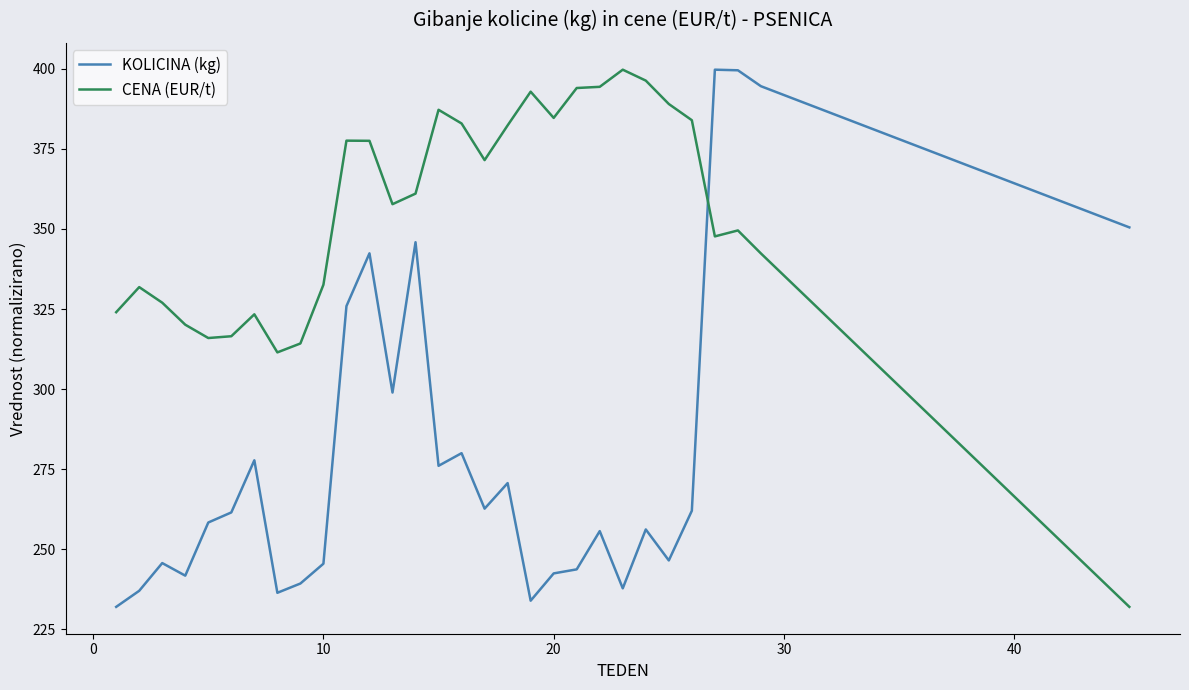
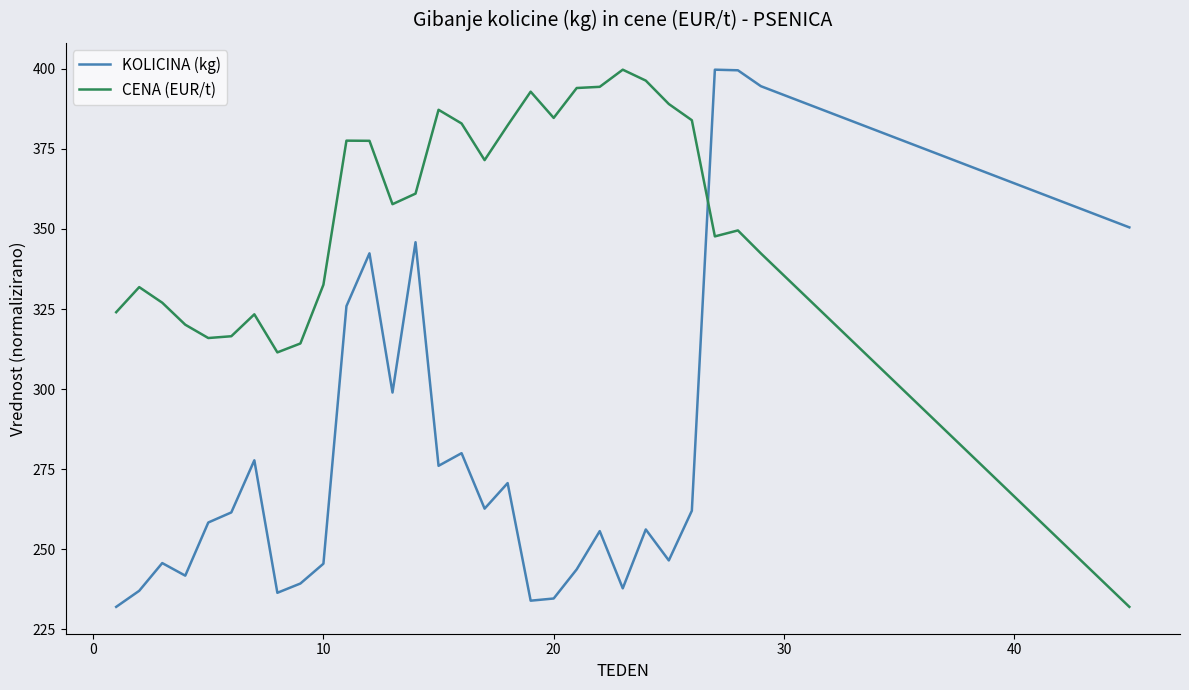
KOLICINA (kg), 20: 242 -> 235
